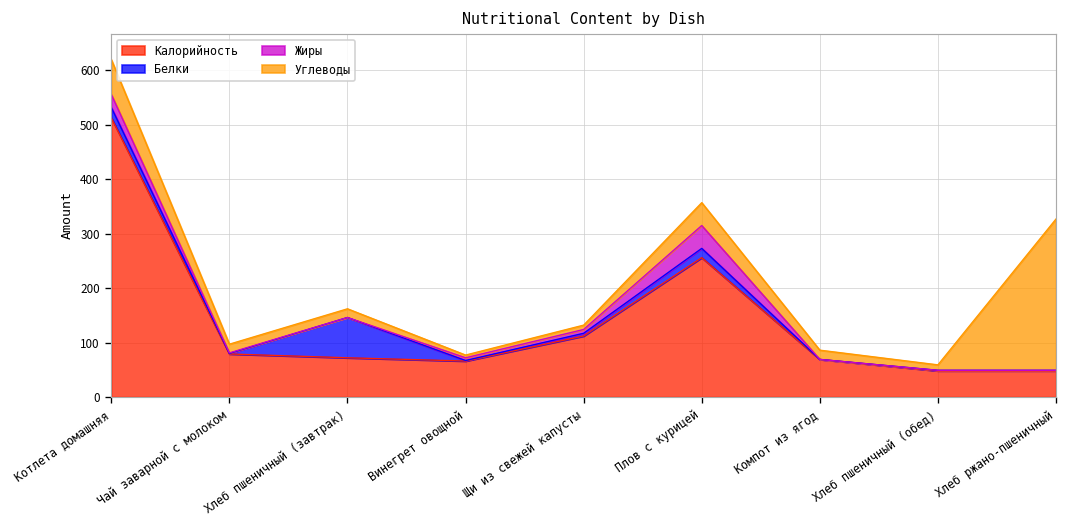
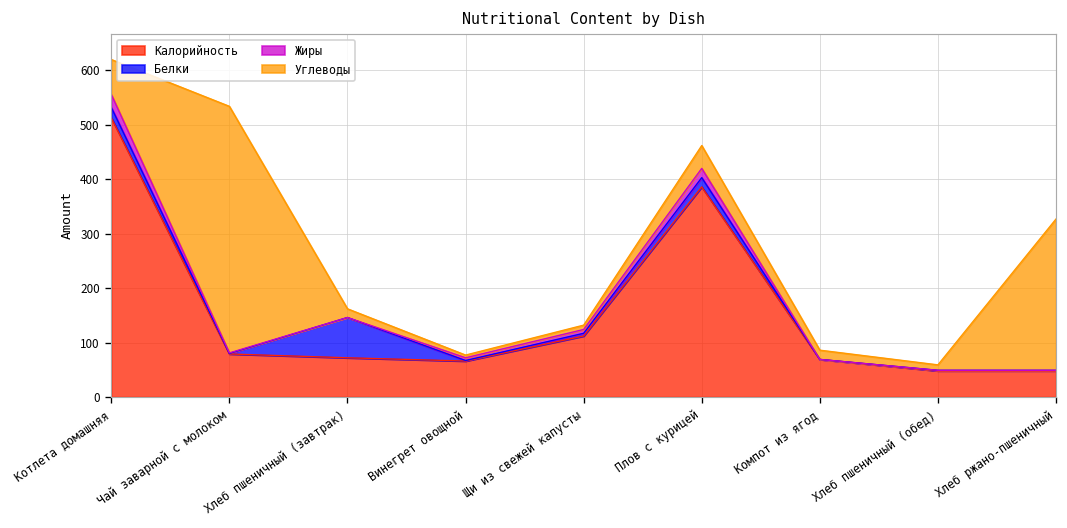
Углеводы, Чай заварной с молоком: 20 -> 450
Калорийность, Плов с курицей: 260 -> 390
Жиры, Плов с курицей: 40 -> 20
